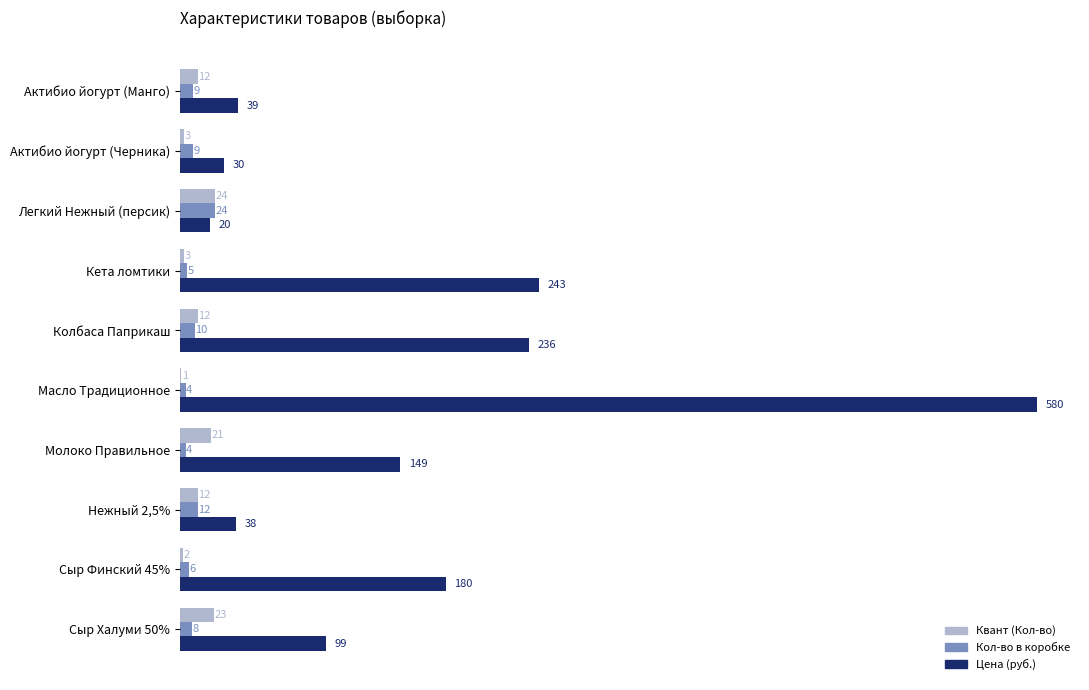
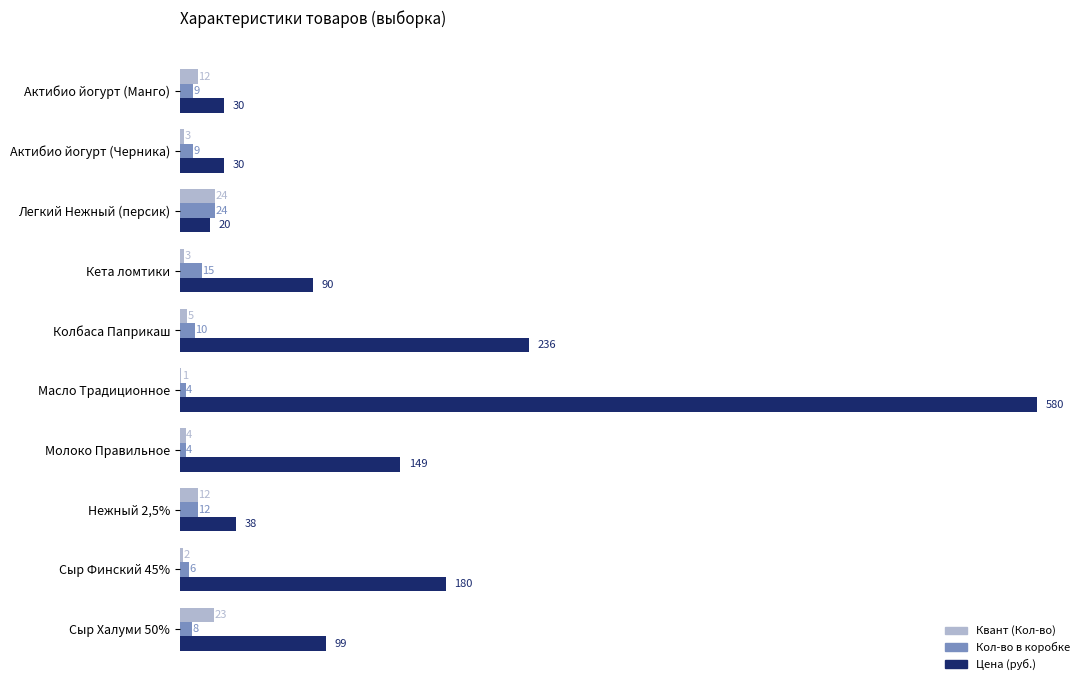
Цена (руб.), Актибио йогурт (Манго): 39 -> 30
Кол-во в коробке, Кета ломтики: 5 -> 15
Цена (руб.), Кета ломтики: 243 -> 90
Квант (Кол-во), Колбаса Паприкаш: 12 -> 5
Квант (Кол-во), Молоко Правильное: 21 -> 4
